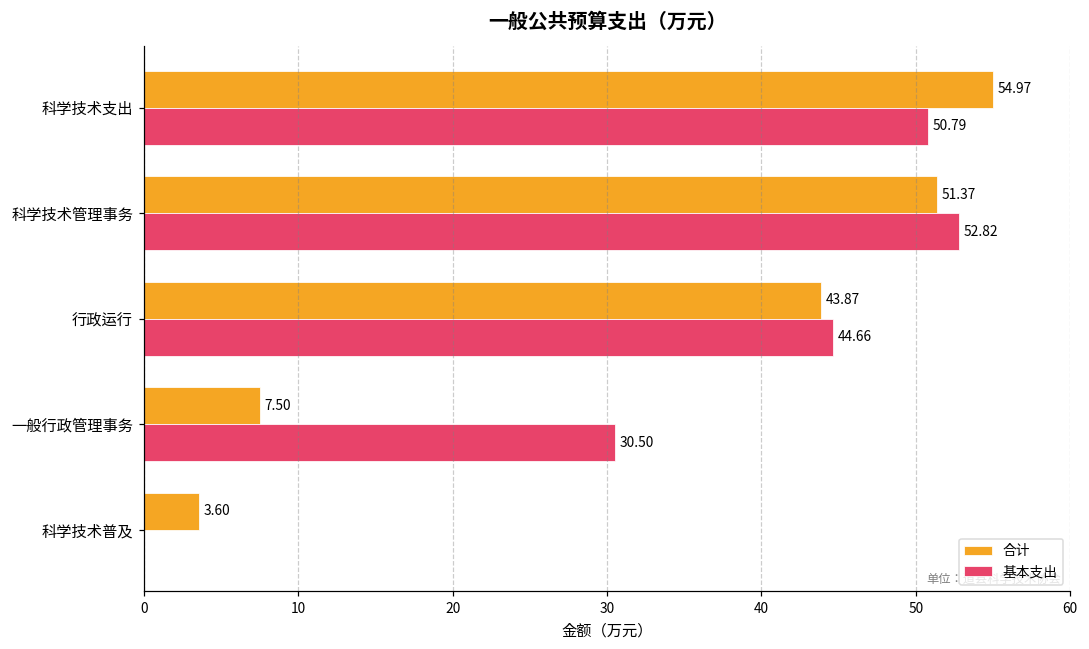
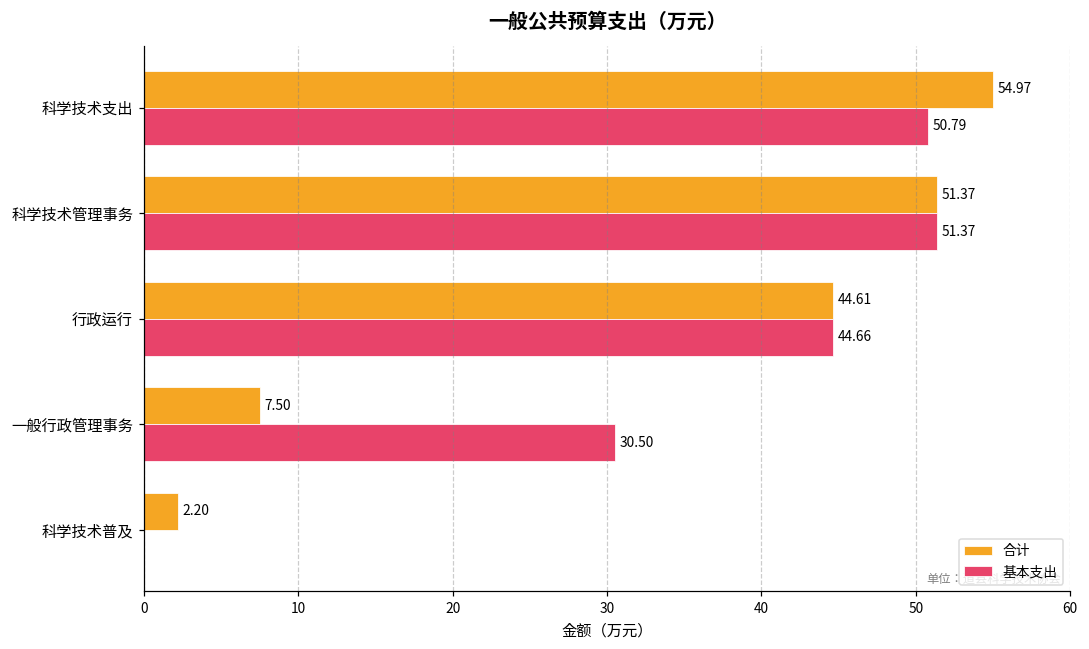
基本支出, 科学技术管理事务: 52.82 -> 51.37
合计, 行政运行: 43.87 -> 44.61
合计, 科学技术普及: 3.60 -> 2.20
